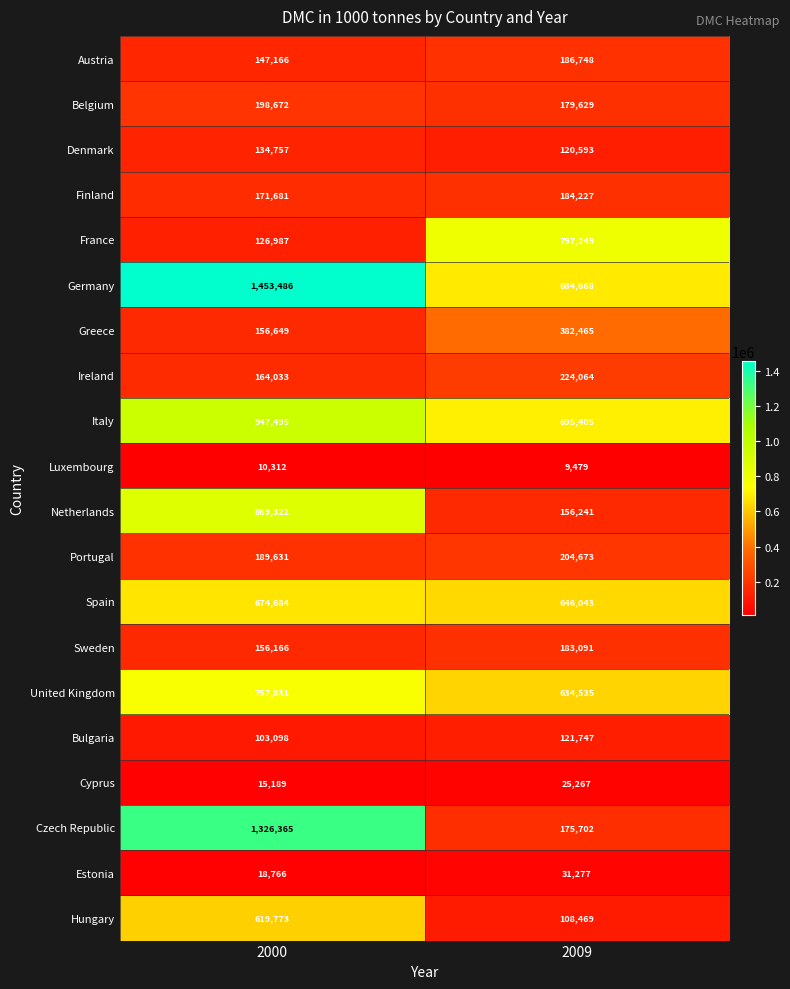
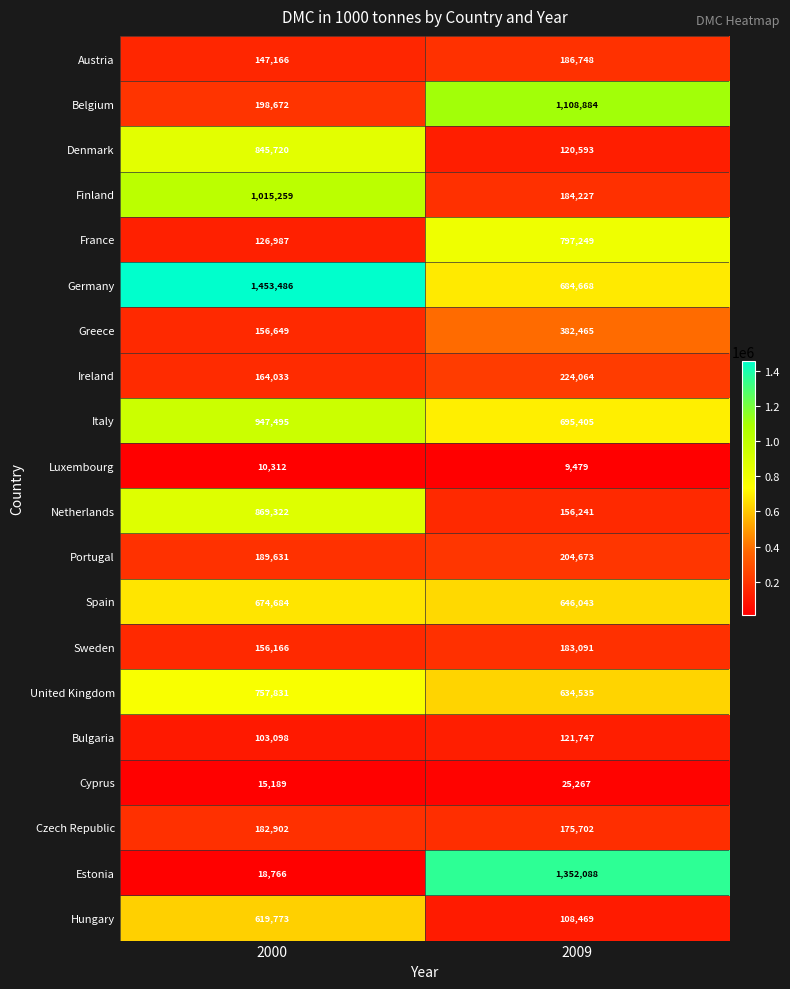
Belgium, 2009: 179,629 -> 1,108,884
Denmark, 2000: 134,757 -> 845,720
Finland, 2000: 171,681 -> 1,015,259
Czech Republic, 2000: 1,326,365 -> 182,902
Estonia, 2009: 31,277 -> 1,352,088
